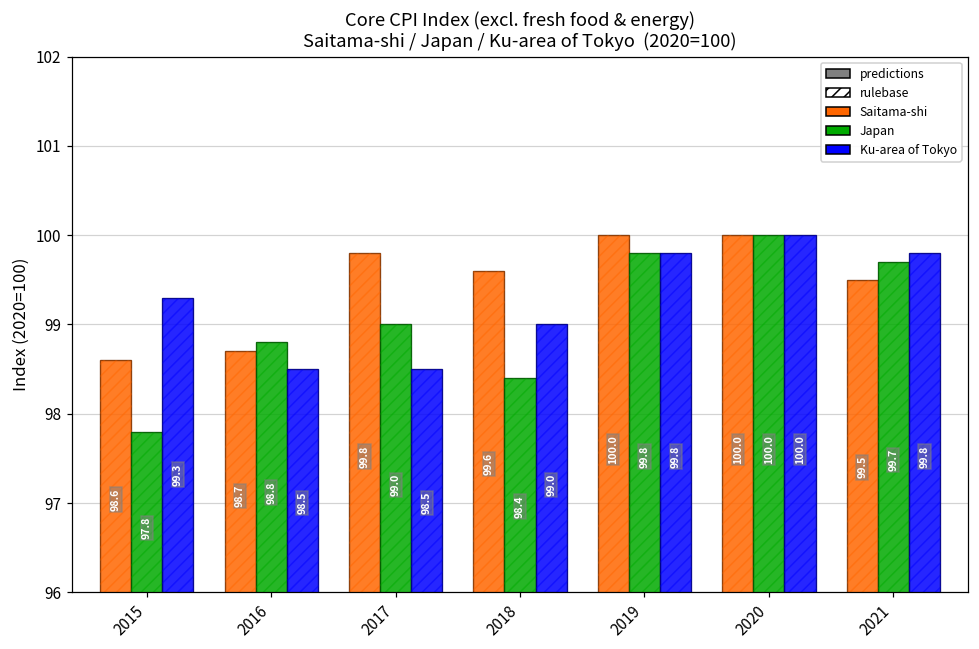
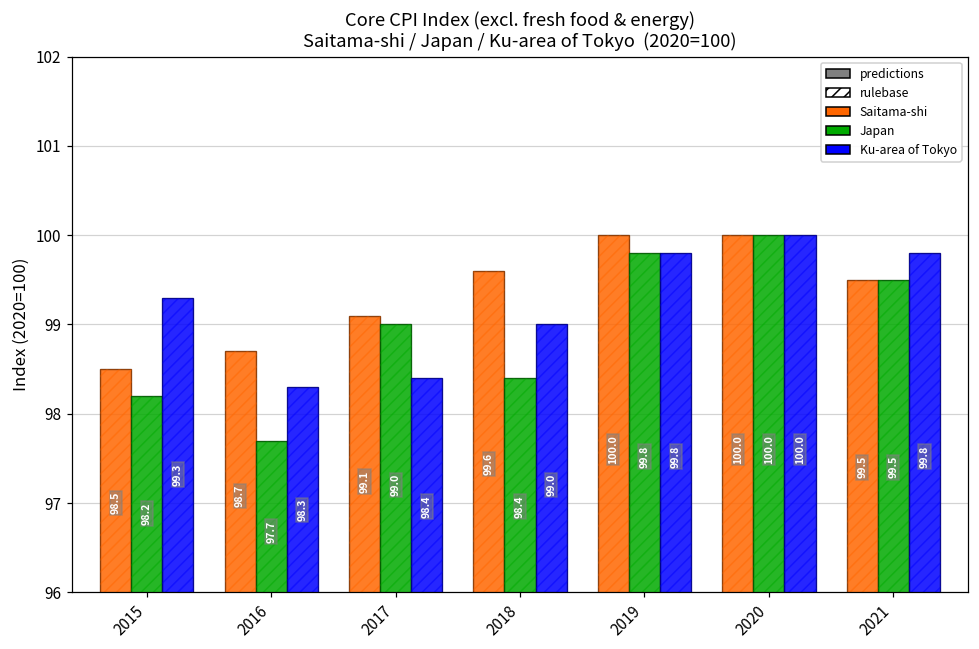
Saitama-shi, 2015: 98.6 -> 98.5
Japan, 2015: 97.8 -> 98.2
Japan, 2016: 98.8 -> 97.7
Ku-area of Tokyo, 2016: 98.5 -> 98.3
Saitama-shi, 2017: 99.8 -> 99.1
Ku-area of Tokyo, 2017: 98.5 -> 98.4
Japan, 2021: 99.7 -> 99.5
